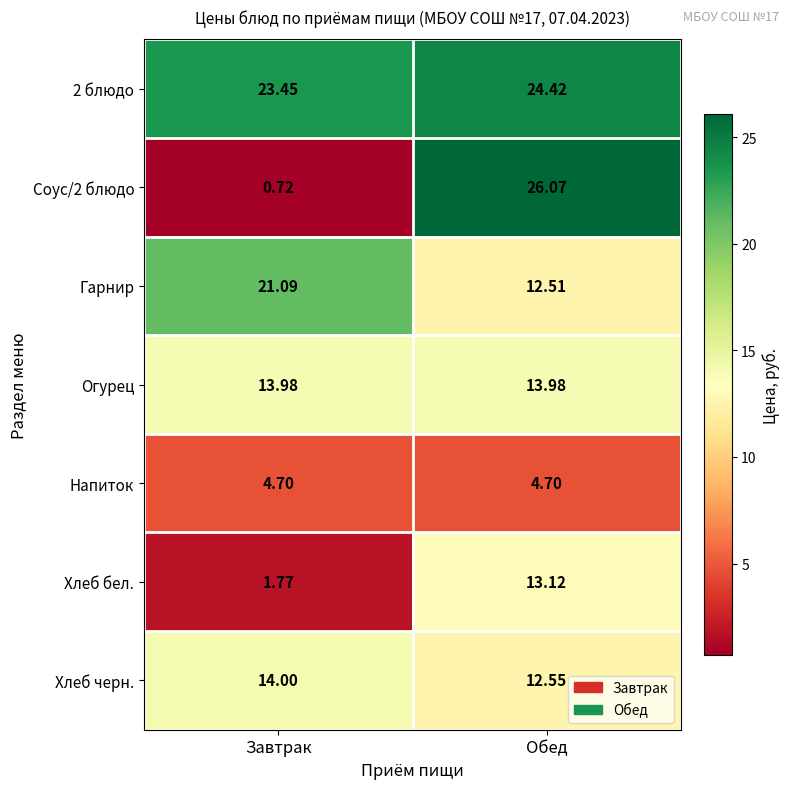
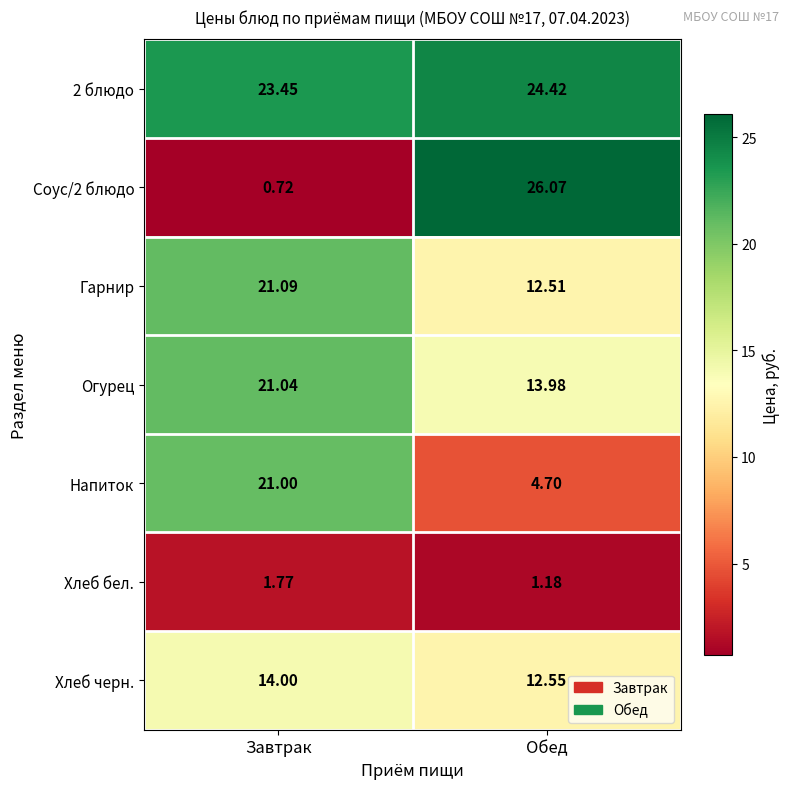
Огурец, Завтрак: 13.98 -> 21.04
Напиток, Завтрак: 4.70 -> 21.00
Хлеб бел., Обед: 13.12 -> 1.18
